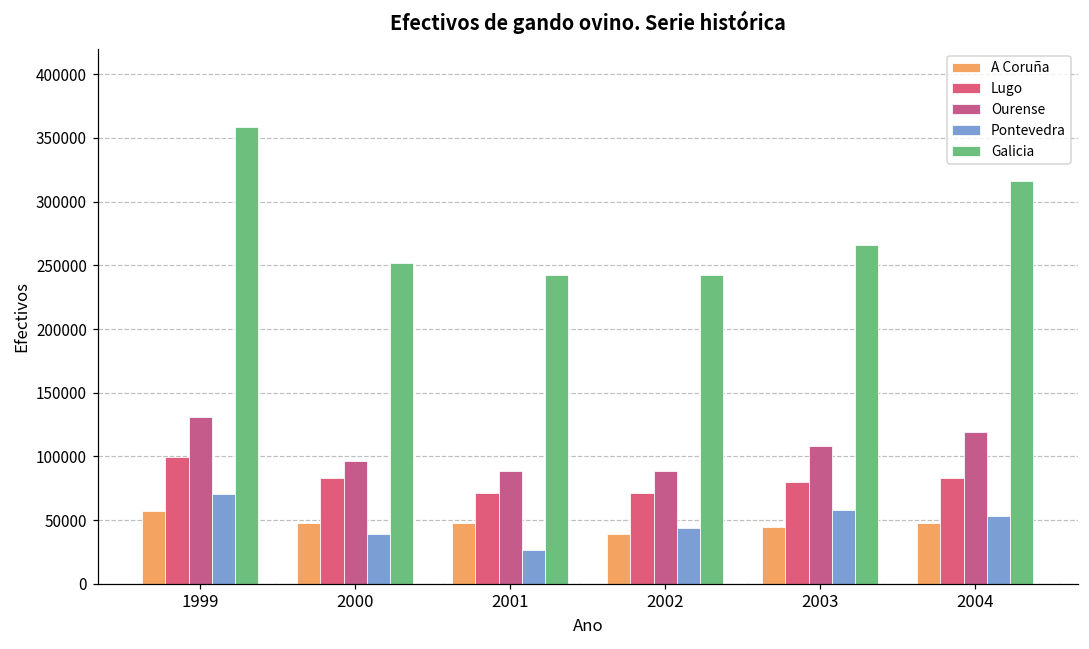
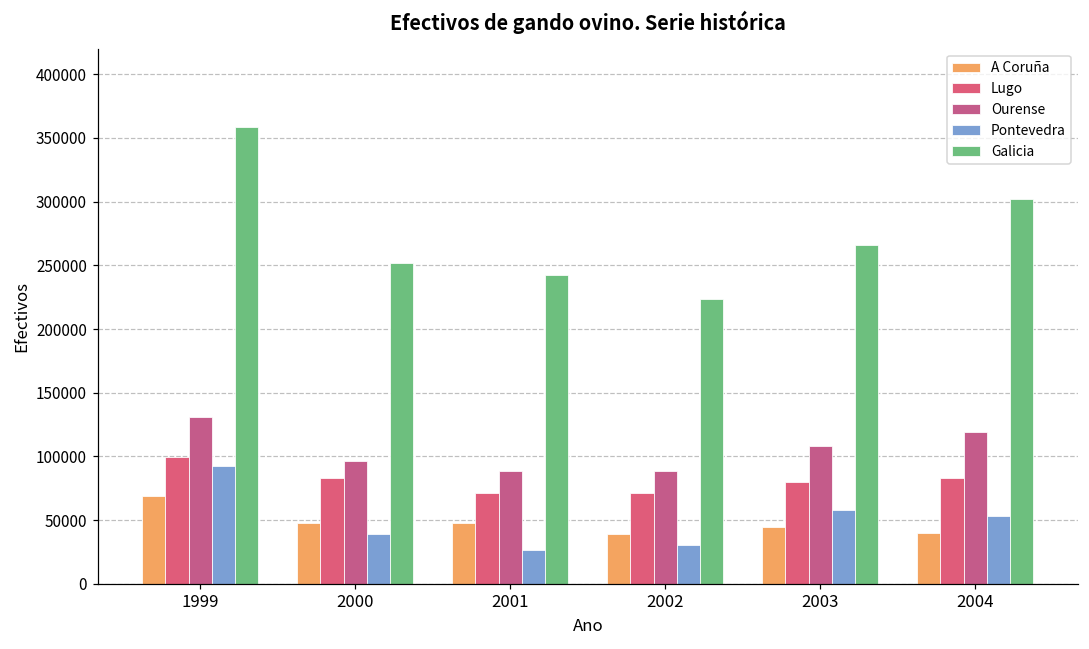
A Coruña, 1999: 57000 -> 69000
Pontevedra, 1999: 71000 -> 93000
Pontevedra, 2002: 44000 -> 31000
Galicia, 2002: 242000 -> 223000
A Coruña, 2004: 47000 -> 40000
Galicia, 2004: 316000 -> 302000
